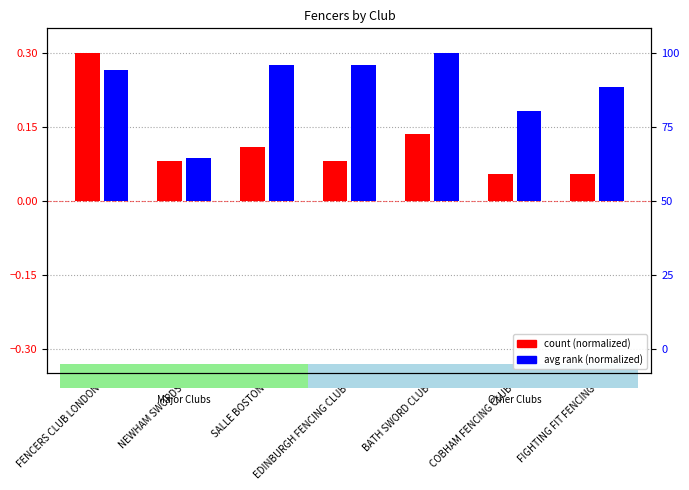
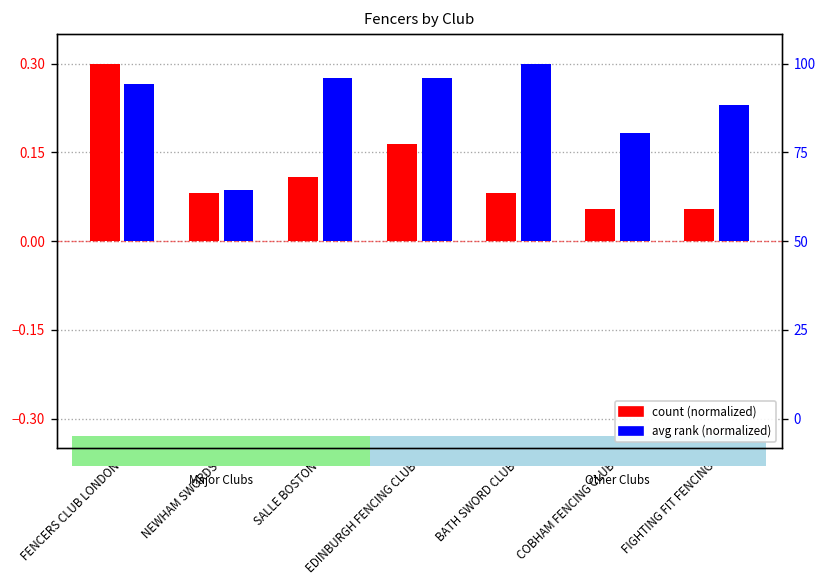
count (normalized), EDINBURGH FENCING CLUB: 0.08 -> 0.16
count (normalized), BATH SWORD CLUB: 0.14 -> 0.08
